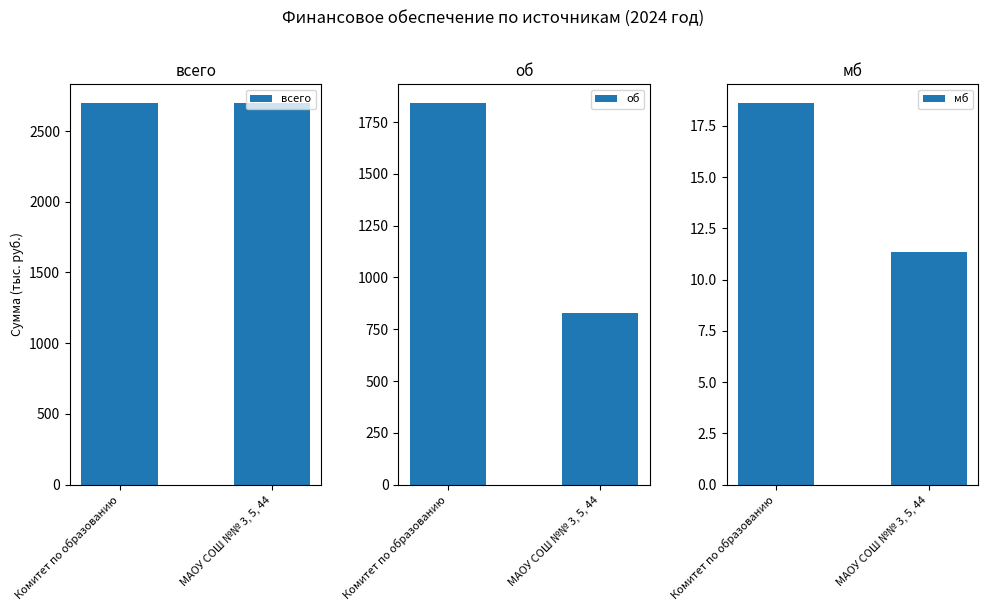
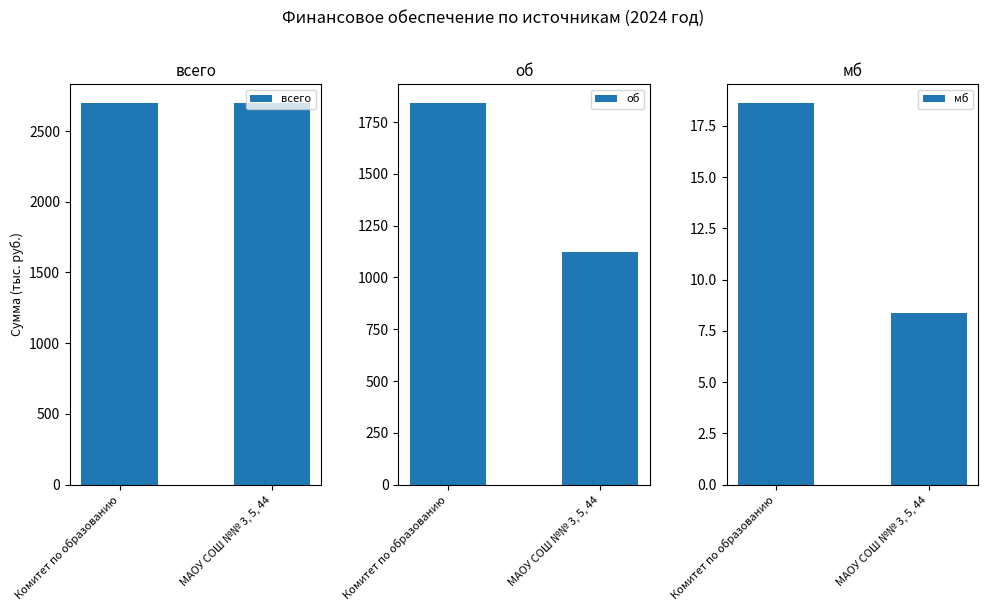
об, МАОУ СОШ №№ 3, 5, 44: 830 -> 1120
мб, МАОУ СОШ №№ 3, 5, 44: 11.3 -> 8.4
